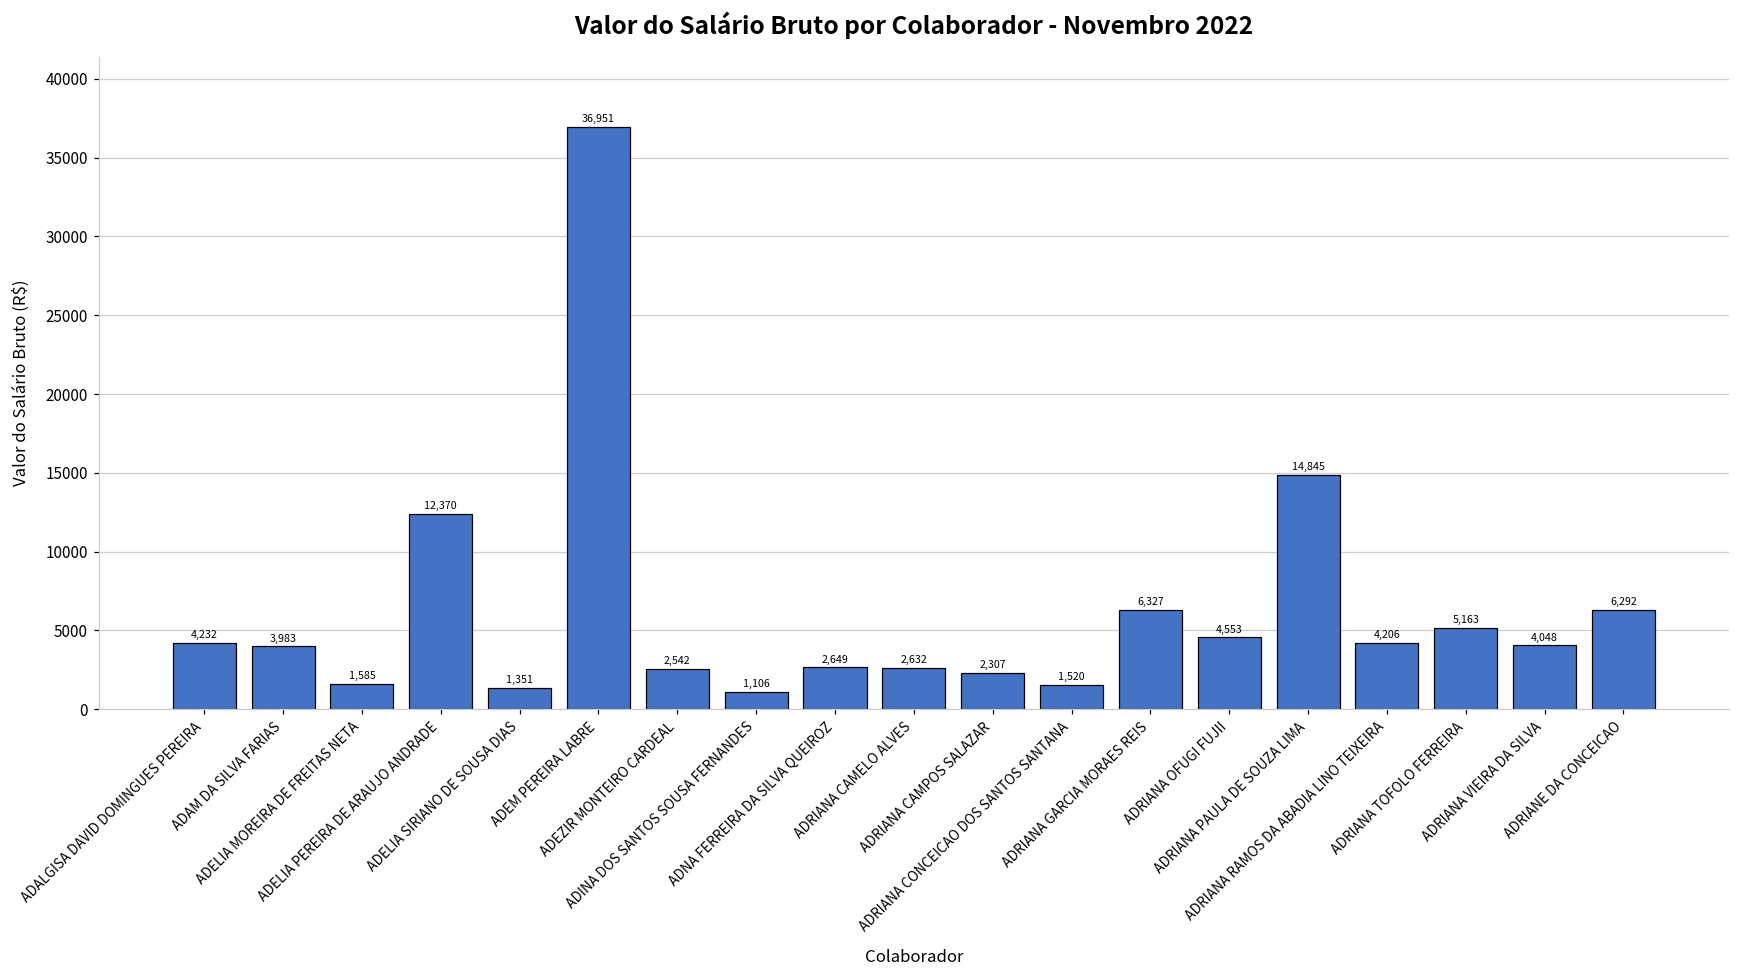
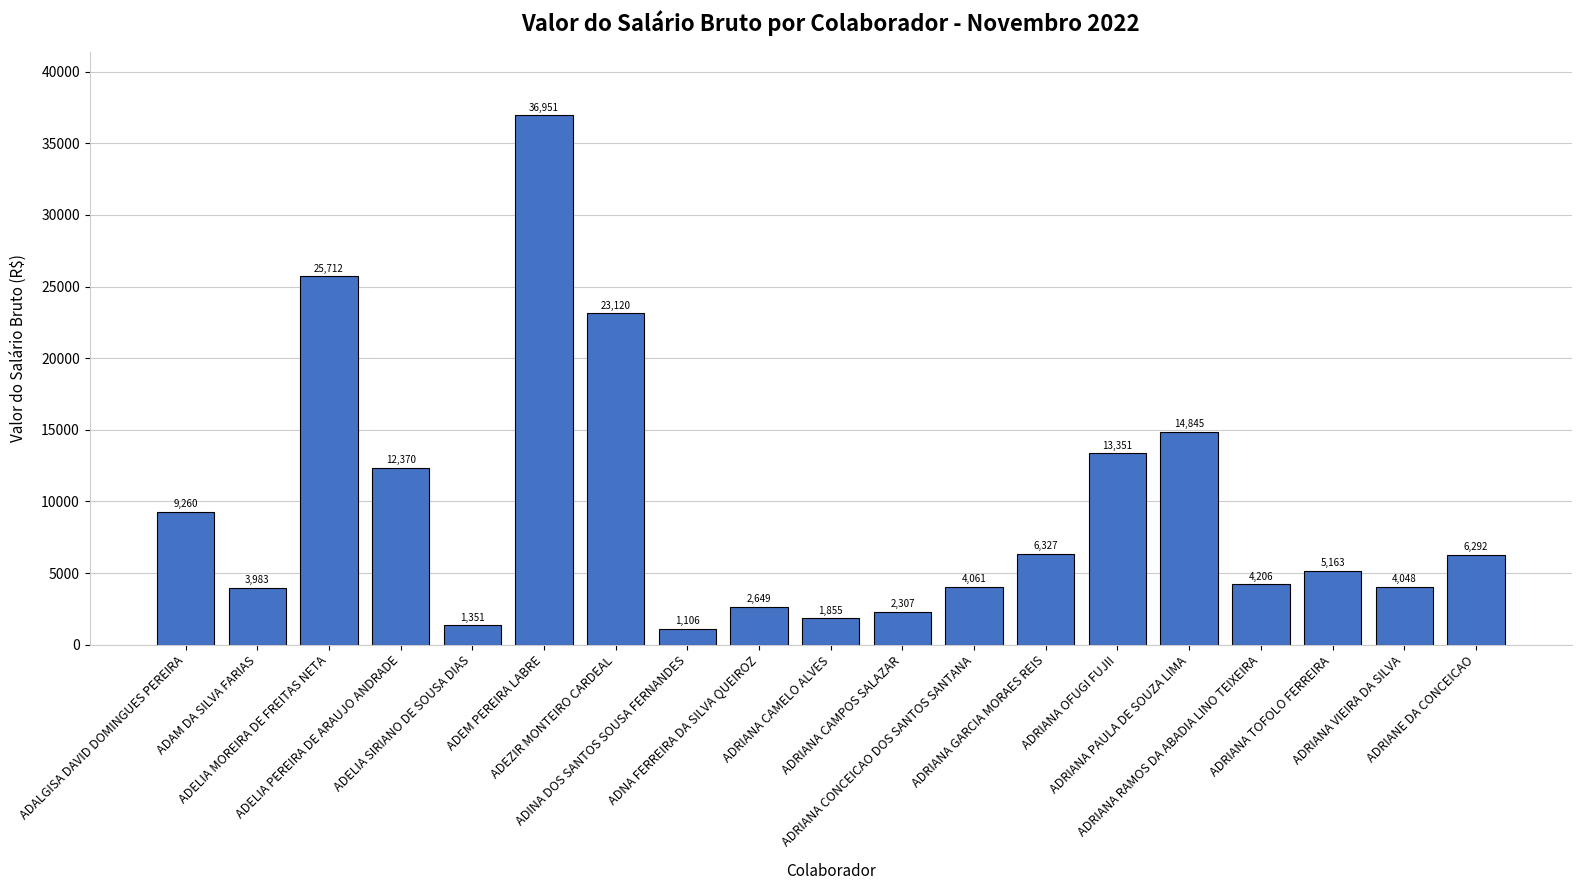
ADALGISA DAVID DOMINGUES PEREIRA: 4,232 -> 9,260
ADELIA MOREIRA DE FREITAS NETA: 1,585 -> 25,712
ADEZIR MONTEIRO CARDEAL: 2,542 -> 23,120
ADRIANA CAMELO ALVES: 2,632 -> 1,855
ADRIANA CONCEICAO DOS SANTOS SANTANA: 1,520 -> 4,061
ADRIANA OFUGI FUJII: 4,553 -> 13,351
